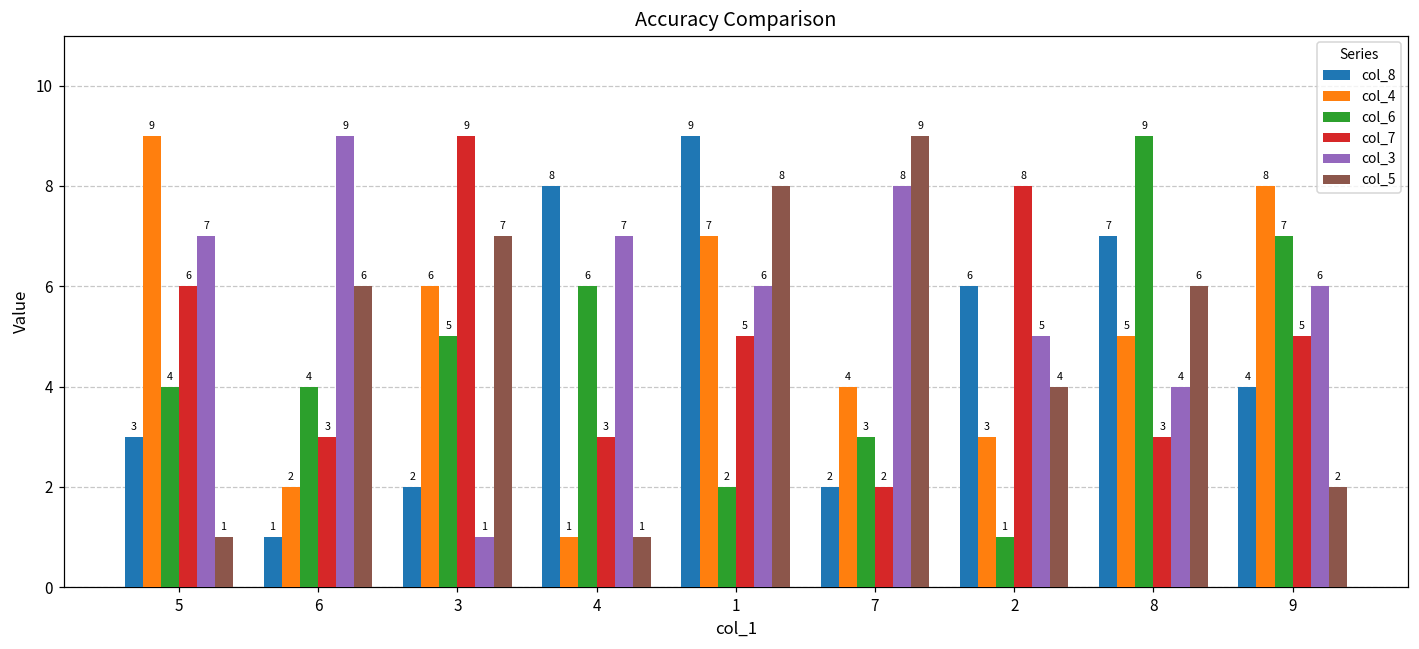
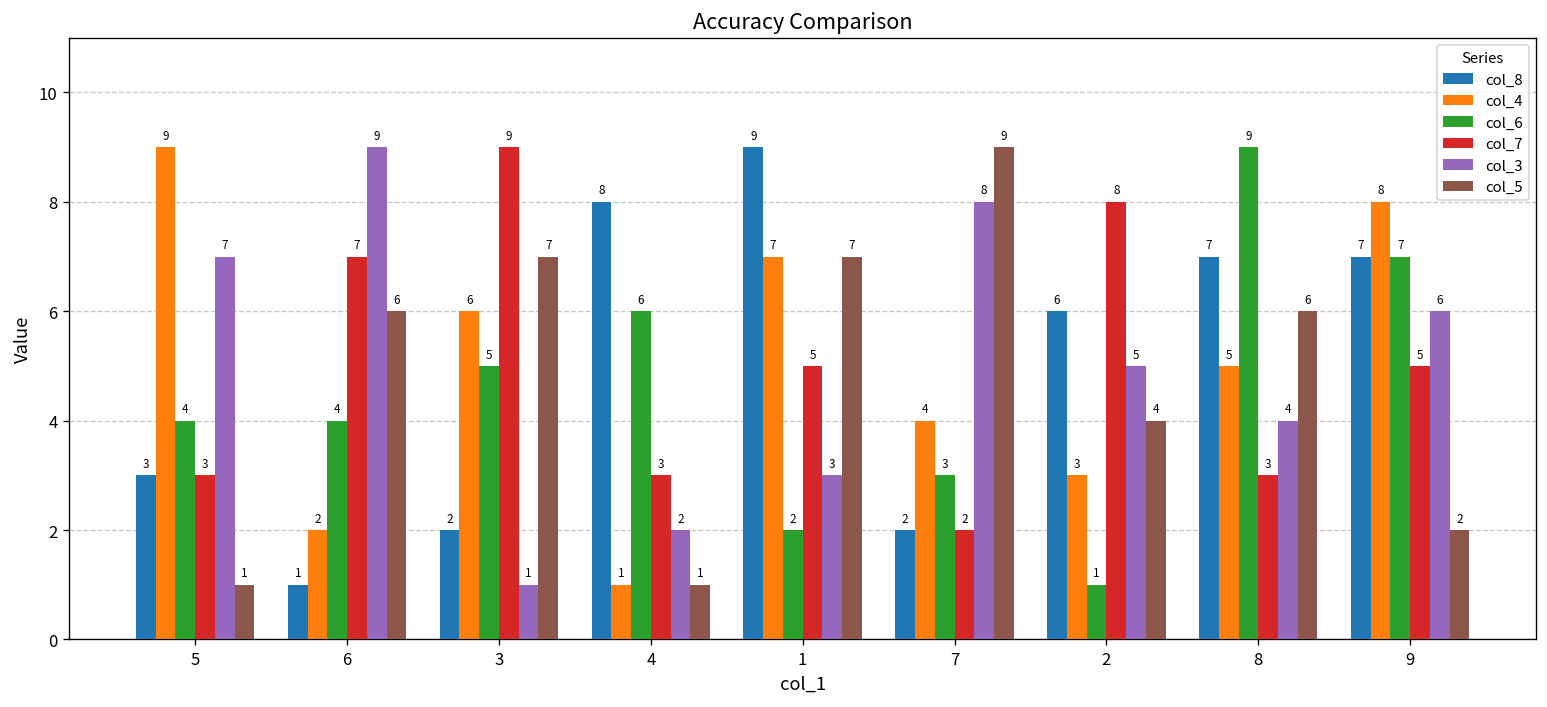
col_7, 5: 6 -> 3
col_7, 6: 3 -> 7
col_3, 4: 7 -> 2
col_3, 1: 6 -> 3
col_5, 1: 8 -> 7
col_8, 9: 4 -> 7
